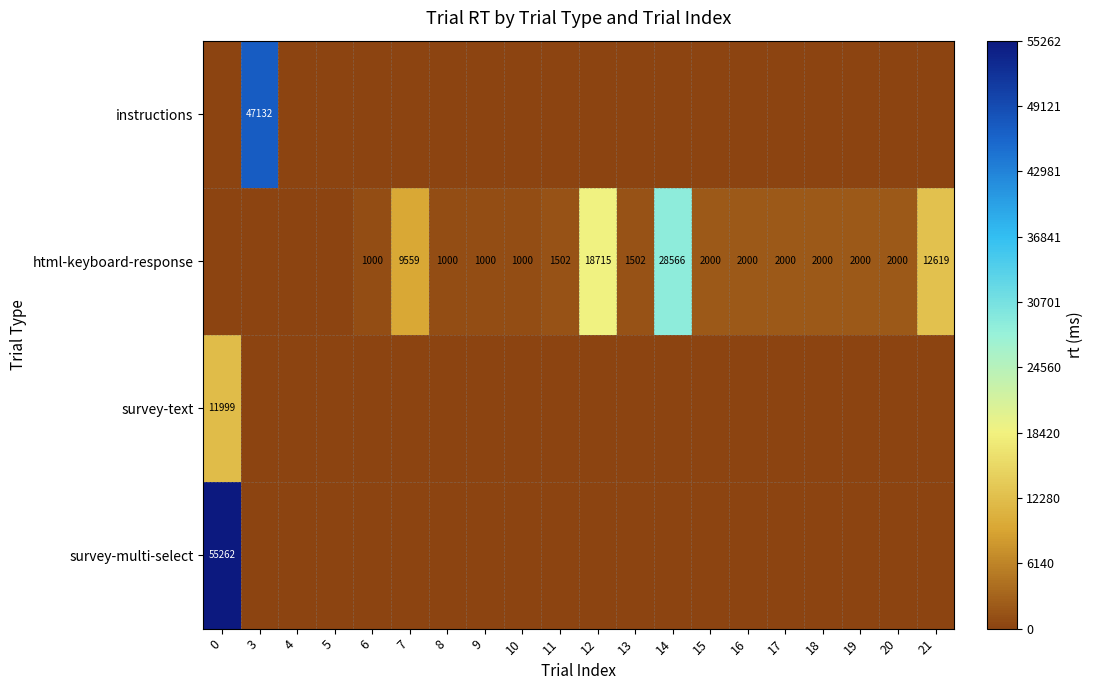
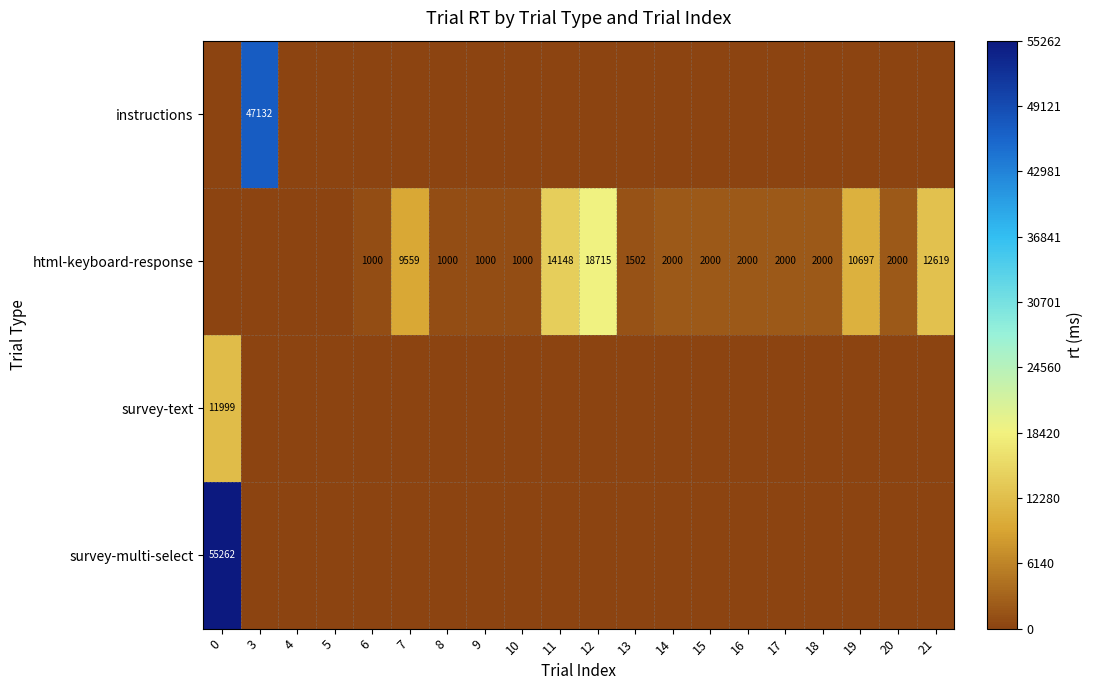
html-keyboard-response, 11: 1502 -> 14148
html-keyboard-response, 14: 28566 -> 2000
html-keyboard-response, 19: 2000 -> 10697
